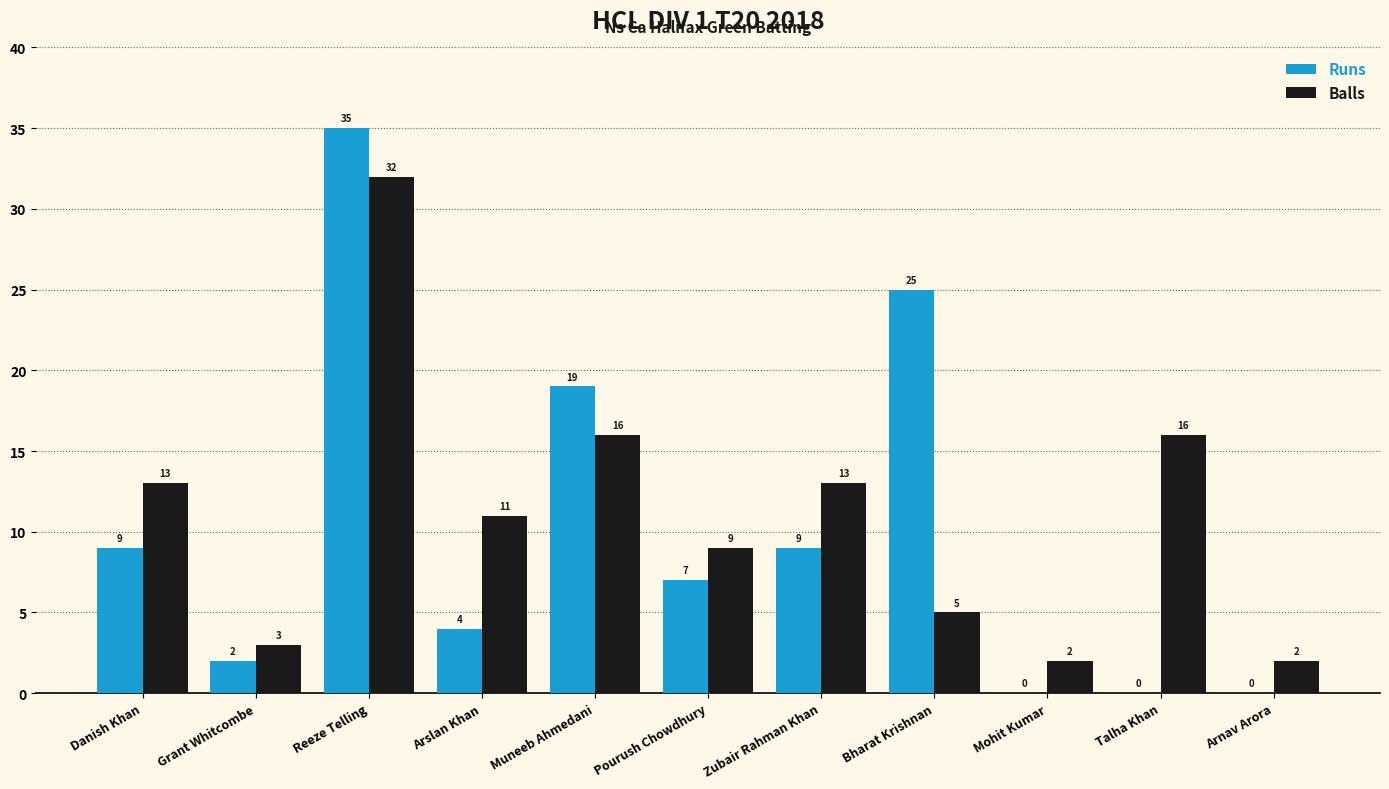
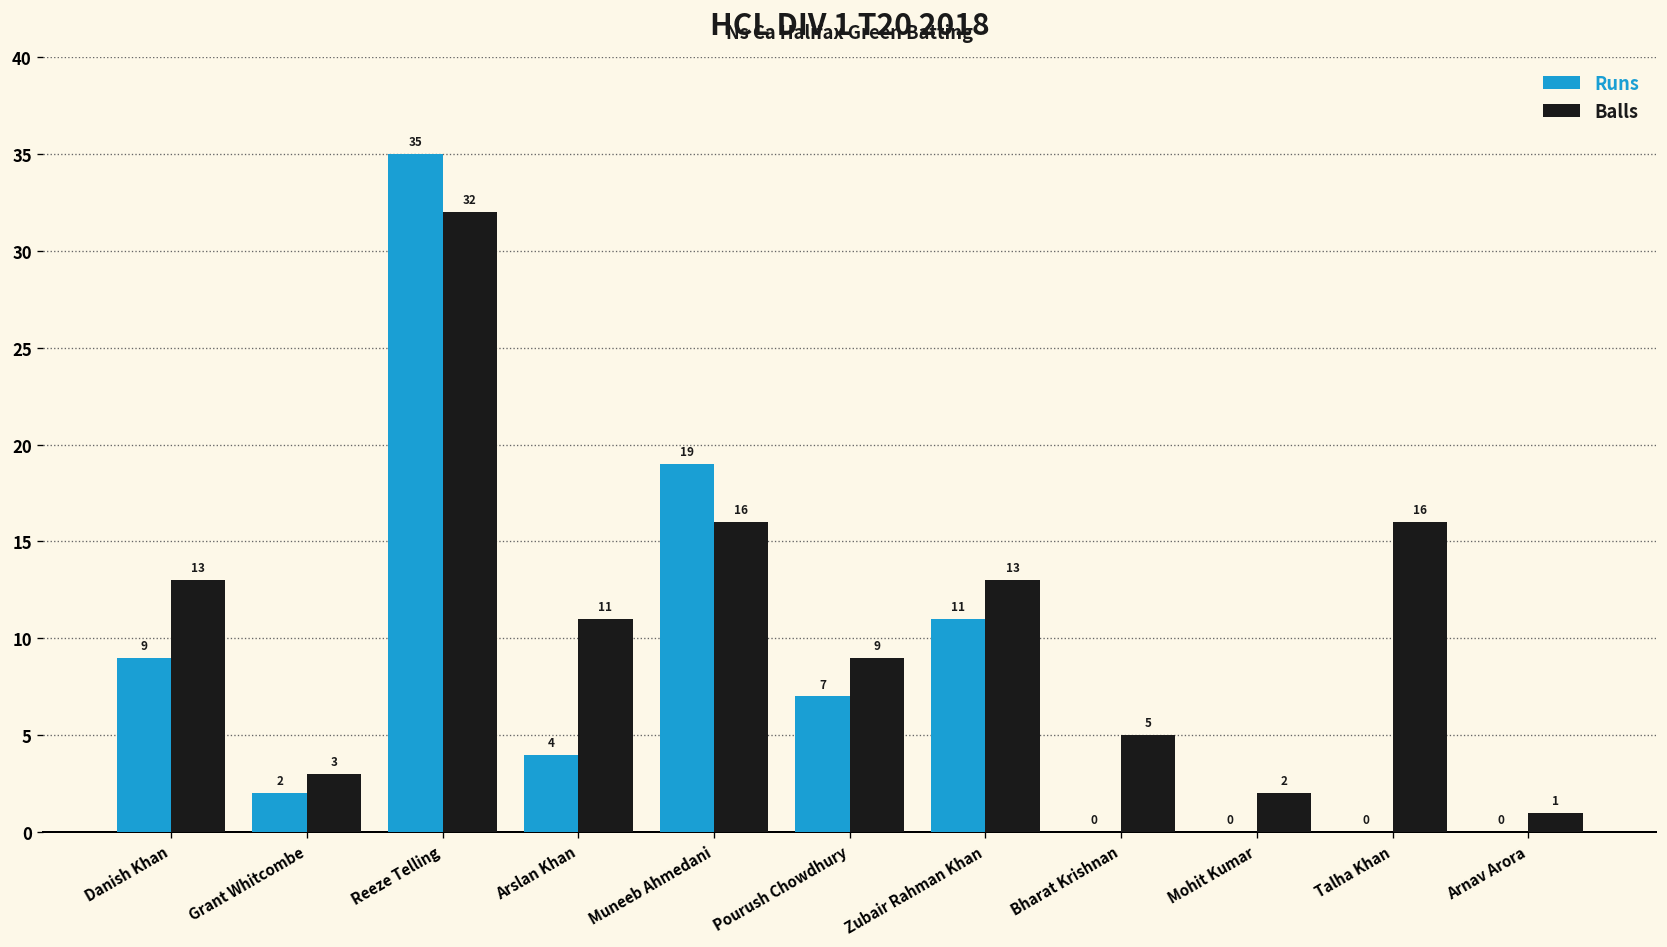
Runs, Zubair Rahman Khan: 9 -> 11
Runs, Bharat Krishnan: 25 -> 0
Balls, Arnav Arora: 2 -> 1
